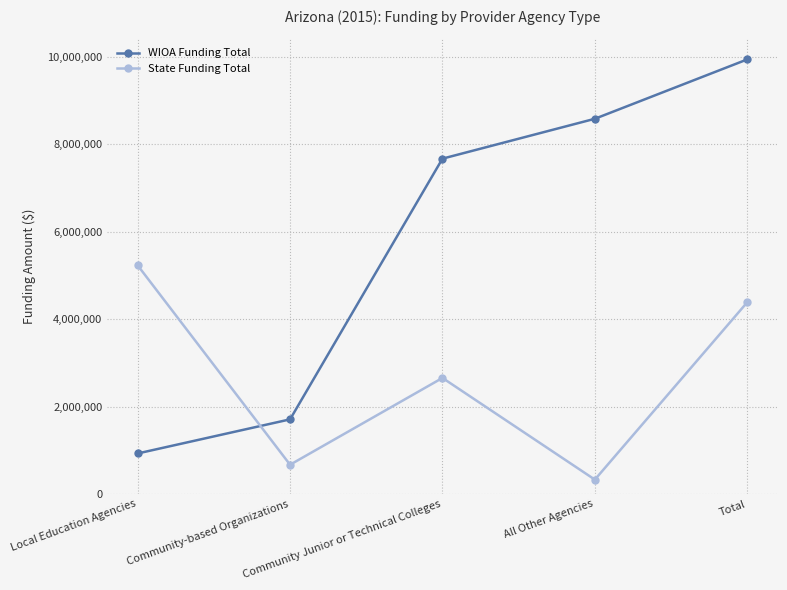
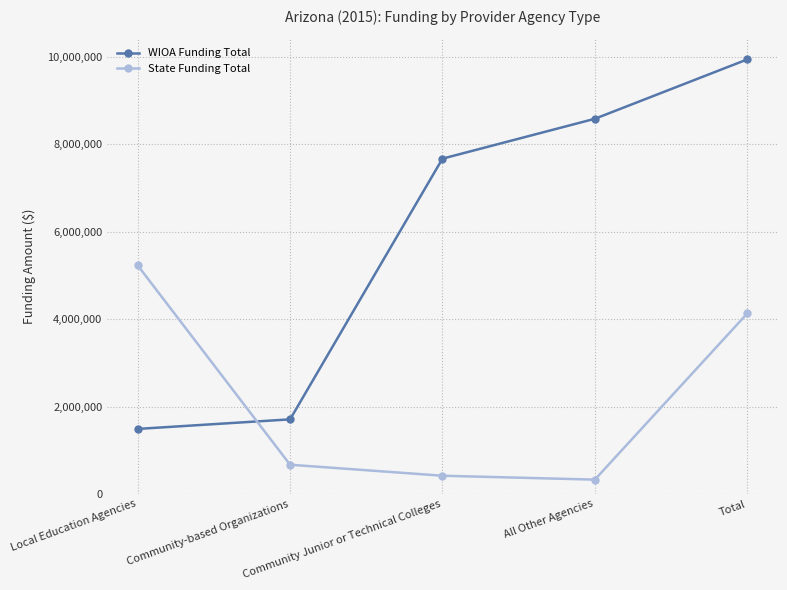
WIOA Funding Total, Local Education Agencies: 900,000 -> 1,500,000
State Funding Total, Community Junior or Technical Colleges: 2,700,000 -> 400,000
State Funding Total, Total: 4,400,000 -> 4,100,000
